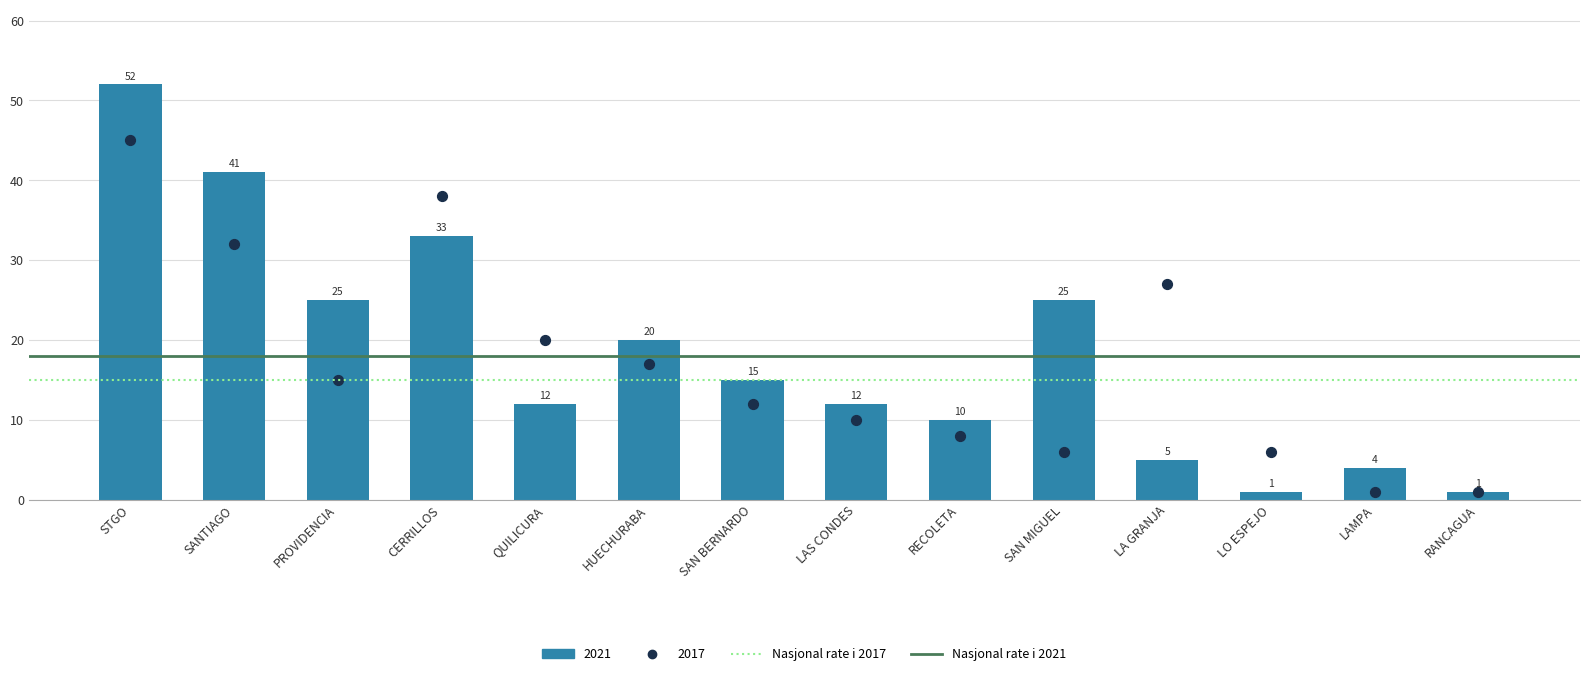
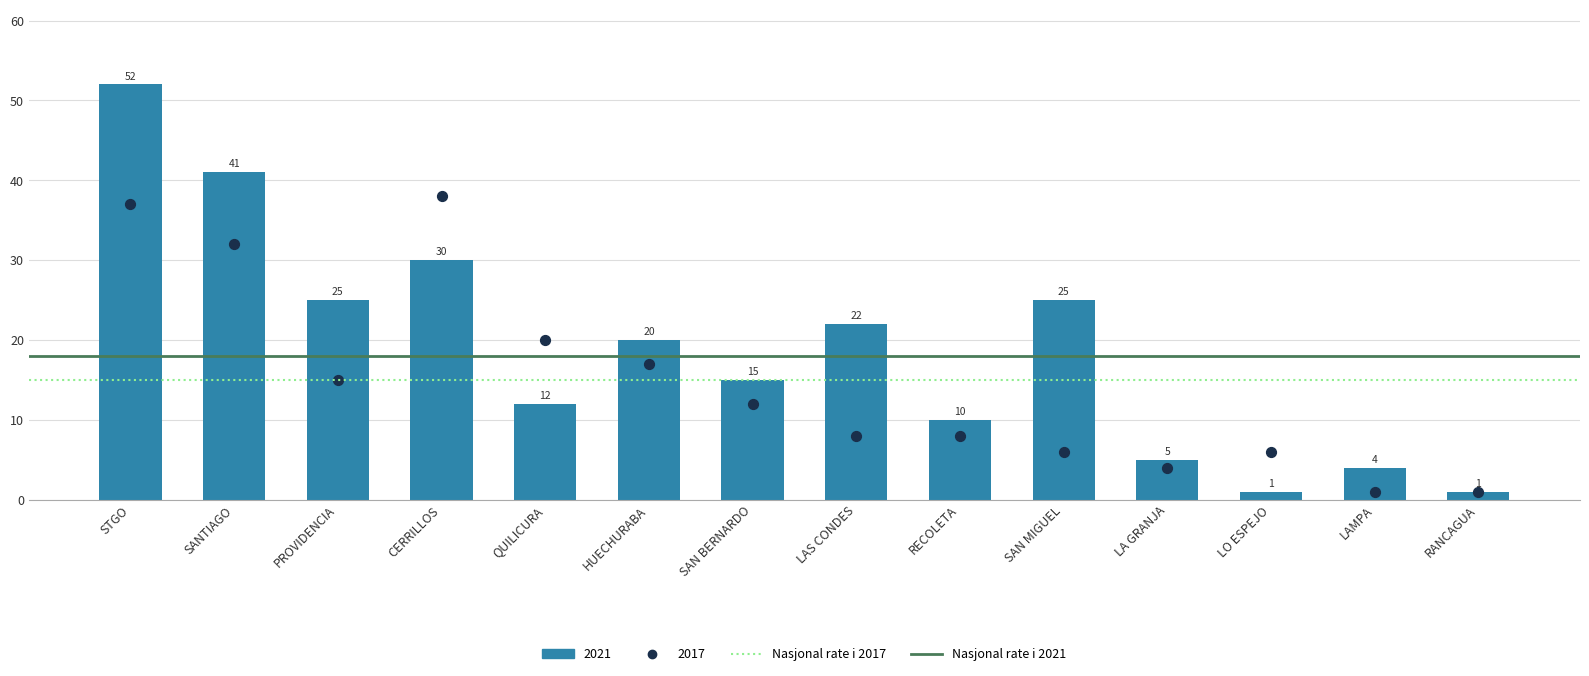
2017, STGO: 45 -> 37
2021, CERRILLOS: 33 -> 30
2021, LAS CONDES: 12 -> 22
2017, LAS CONDES: 10 -> 8
2017, LA GRANJA: 27 -> 4
